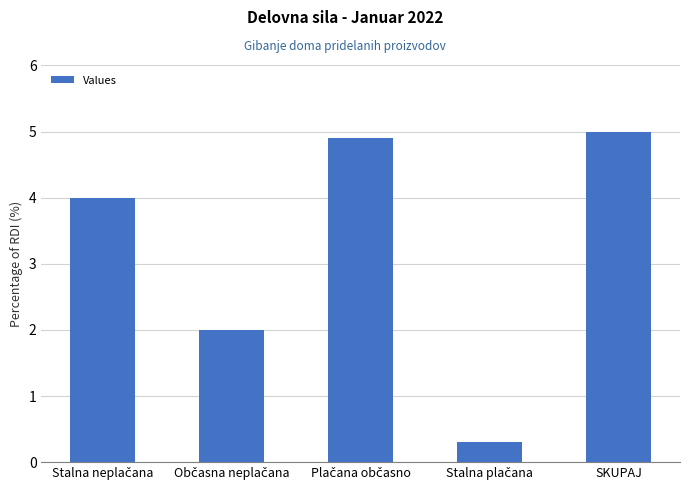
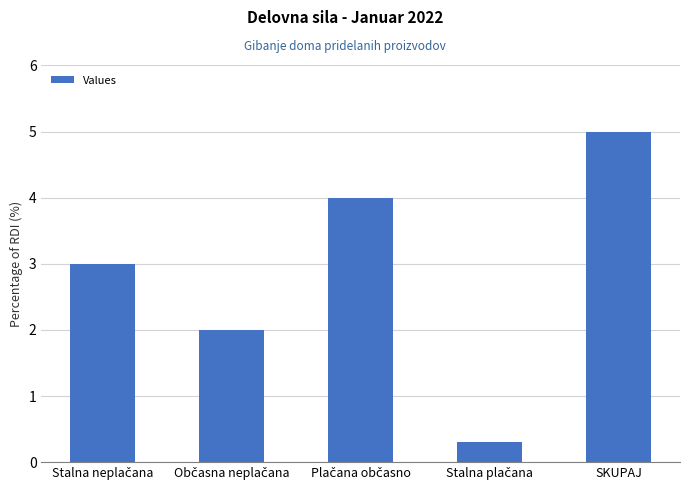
Stalna neplačana: 4 -> 3
Plačana občasno: 4.9 -> 4.0
